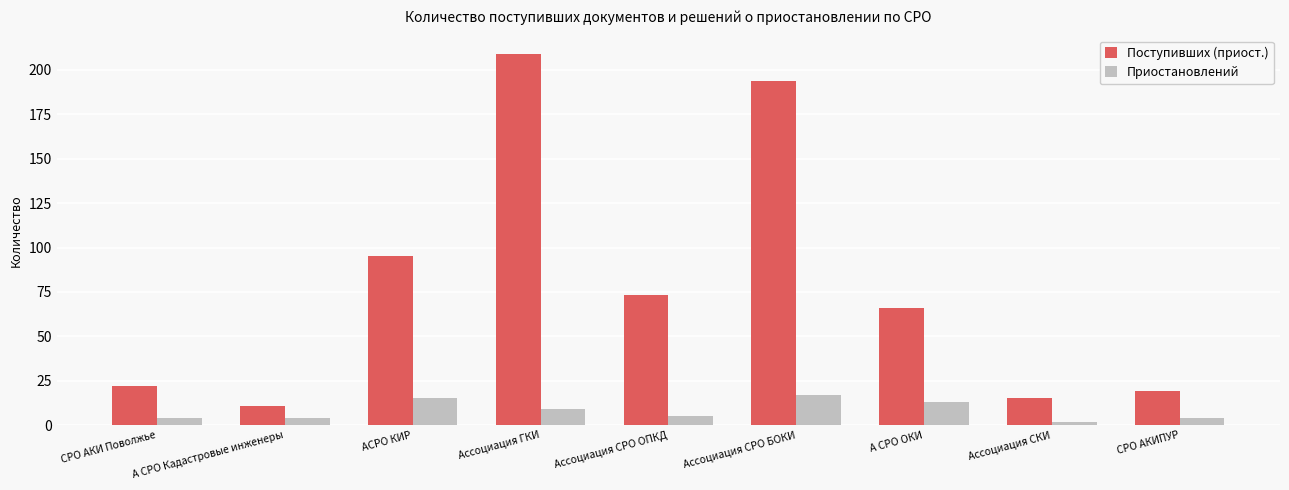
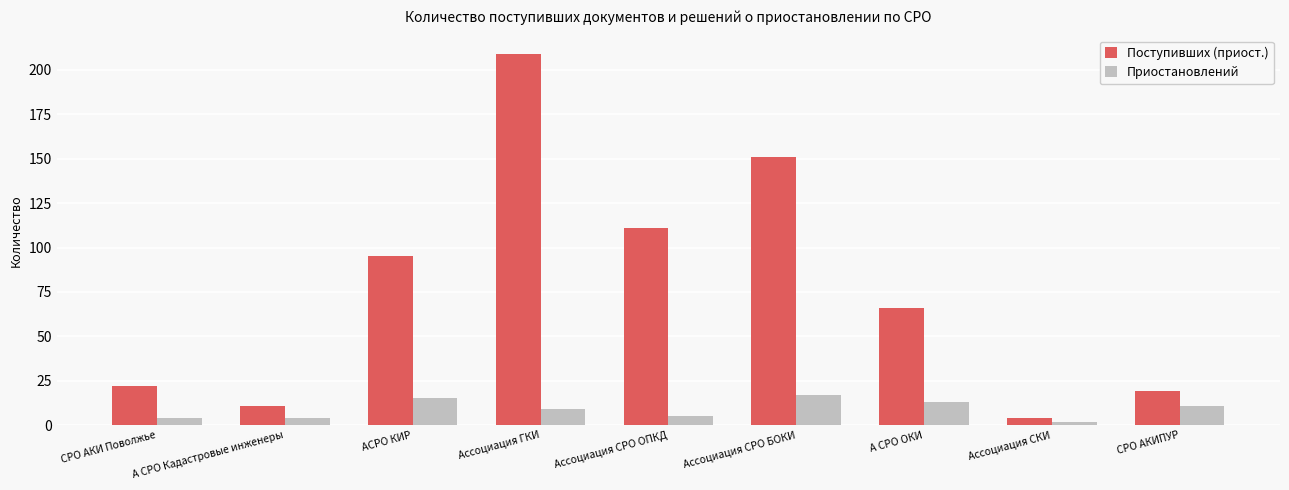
Поступивших (приост.), Ассоциация СРО ОПКД: 73 -> 111
Поступивших (приост.), Ассоциация СРО БОКИ: 194 -> 151
Поступивших (приост.), Ассоциация СКИ: 15 -> 4
Приостановлений, СРО АКИПУР: 4 -> 11
